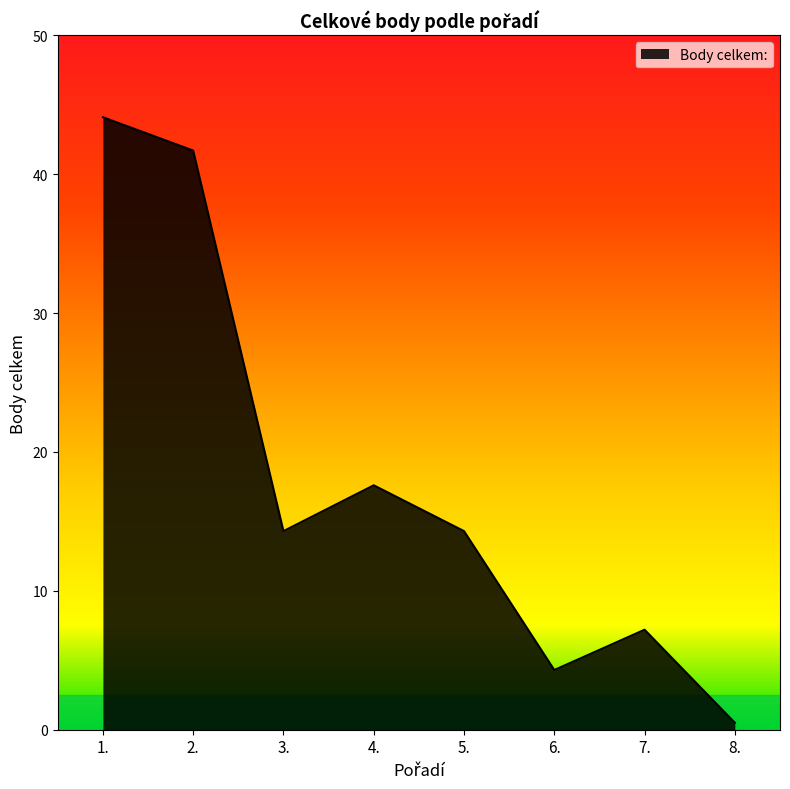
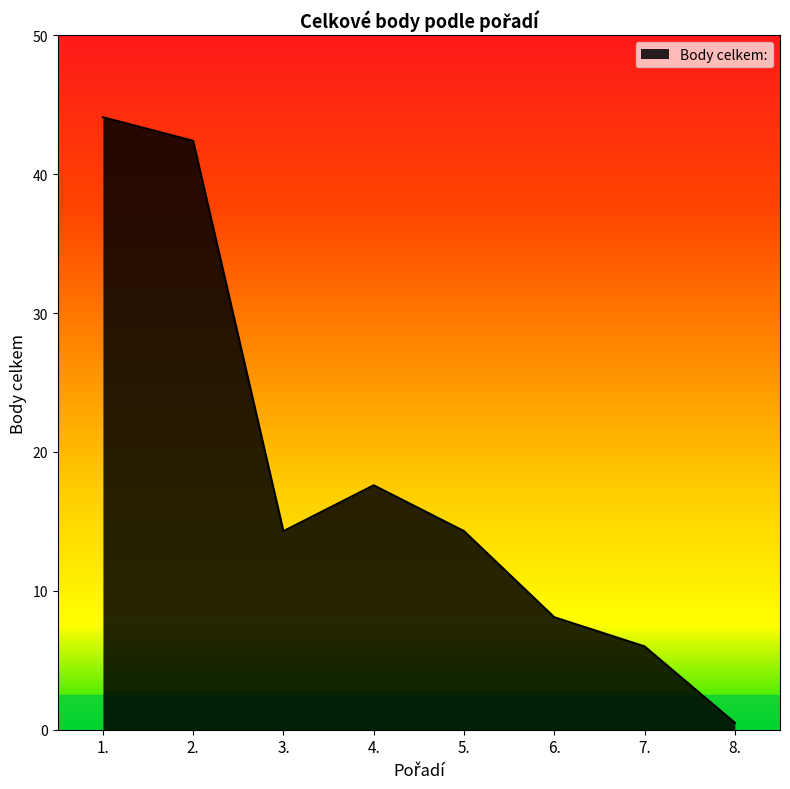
2.: 41.7 -> 42.4
6.: 4.3 -> 8.1
7.: 7.2 -> 6.0
